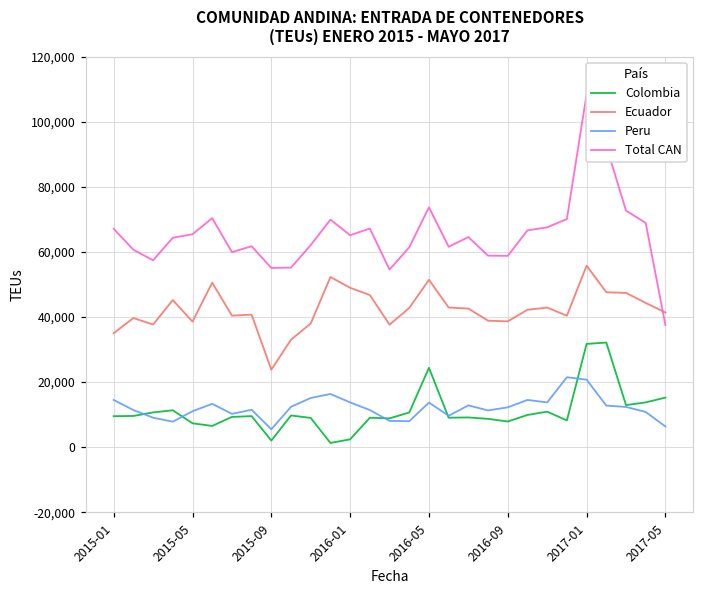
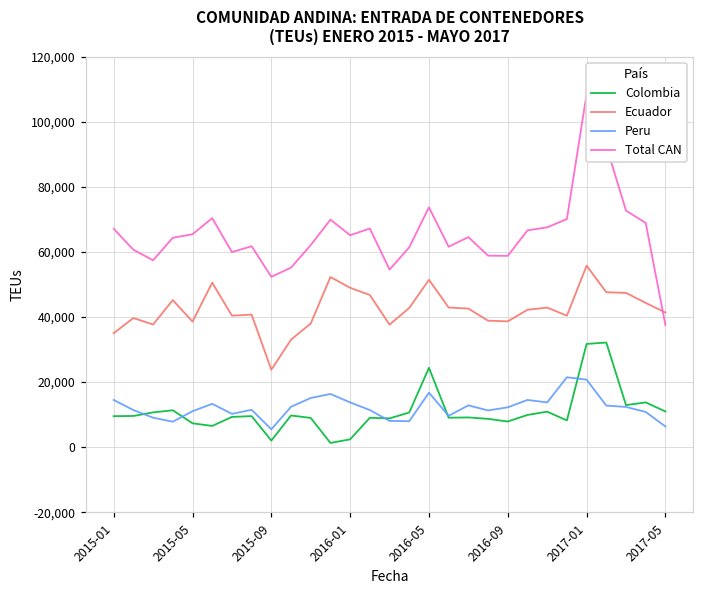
Total CAN, 2015-09: 55,000 -> 52,000
Peru, 2016-05: 14,000 -> 17,000
Colombia, 2017-05: 15,000 -> 11,000
